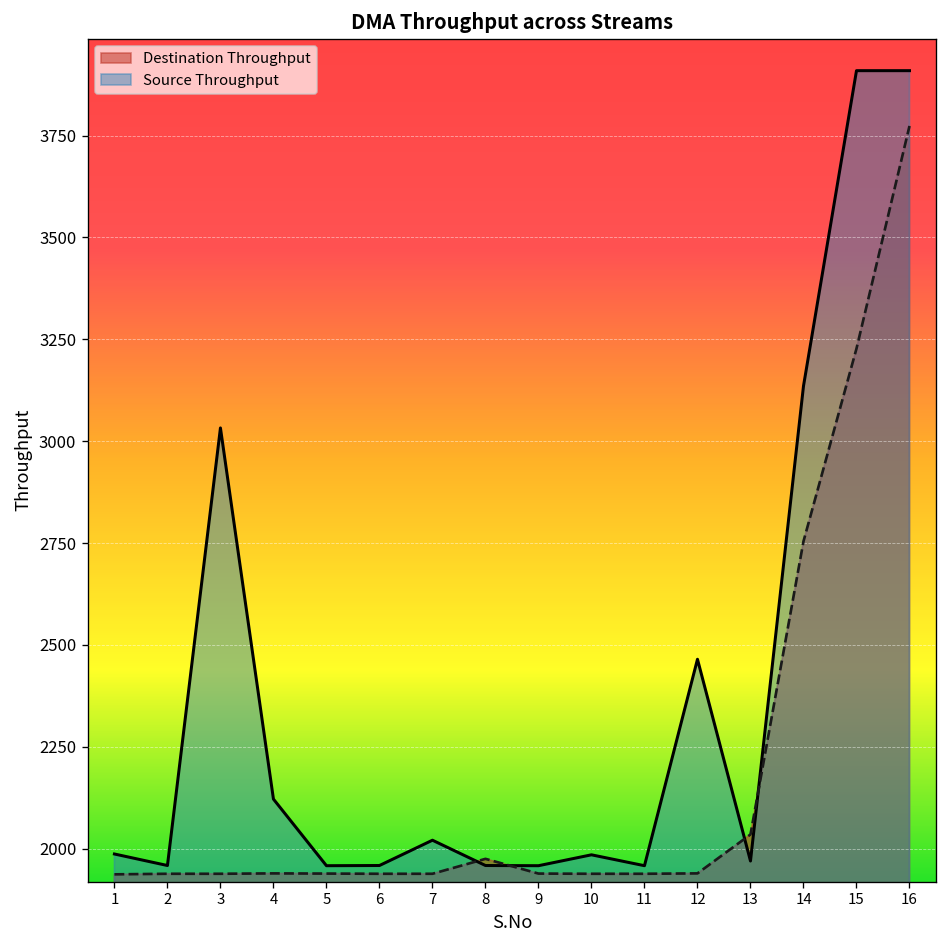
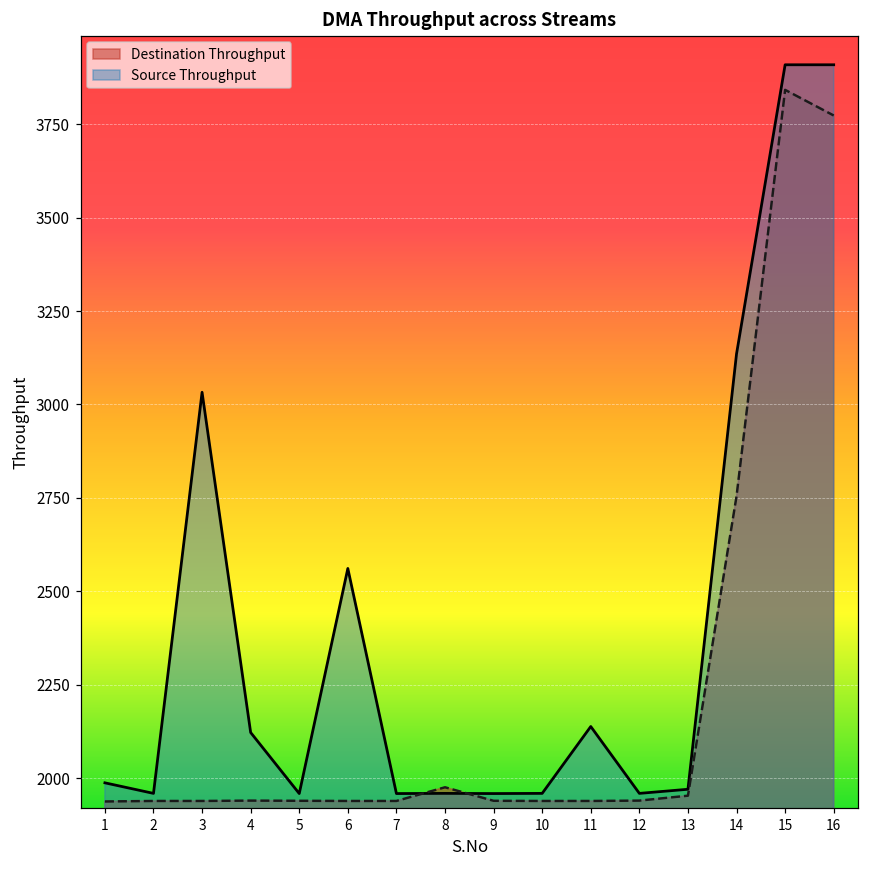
Source Throughput, 6: 1960 -> 2560
Source Throughput, 7: 2020 -> 1960
Source Throughput, 10: 1990 -> 1960
Source Throughput, 11: 1960 -> 2140
Source Throughput, 12: 2460 -> 1960
Destination Throughput, 13: 2040 -> 1950
Destination Throughput, 15: 3230 -> 3840
